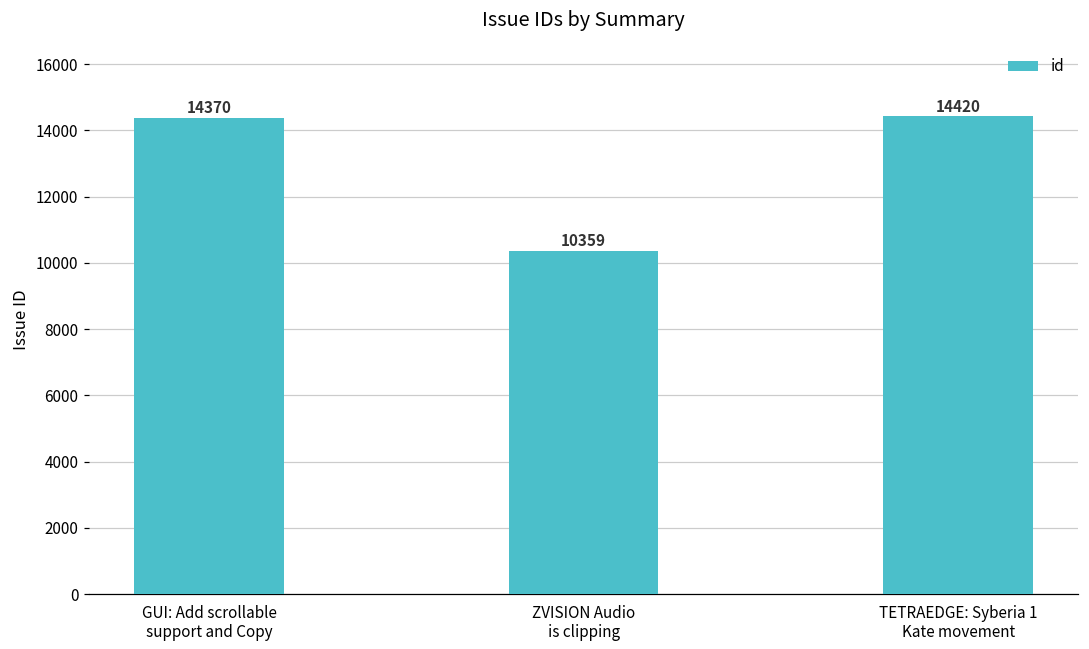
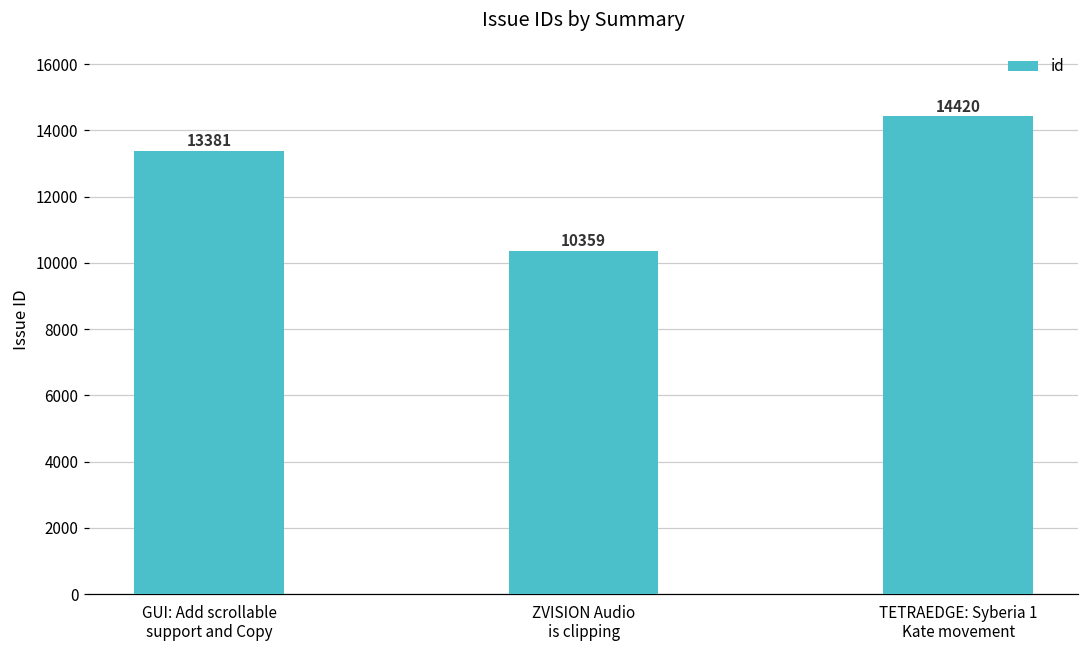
GUI: Add scrollable support and Copy: 14370 -> 13381
